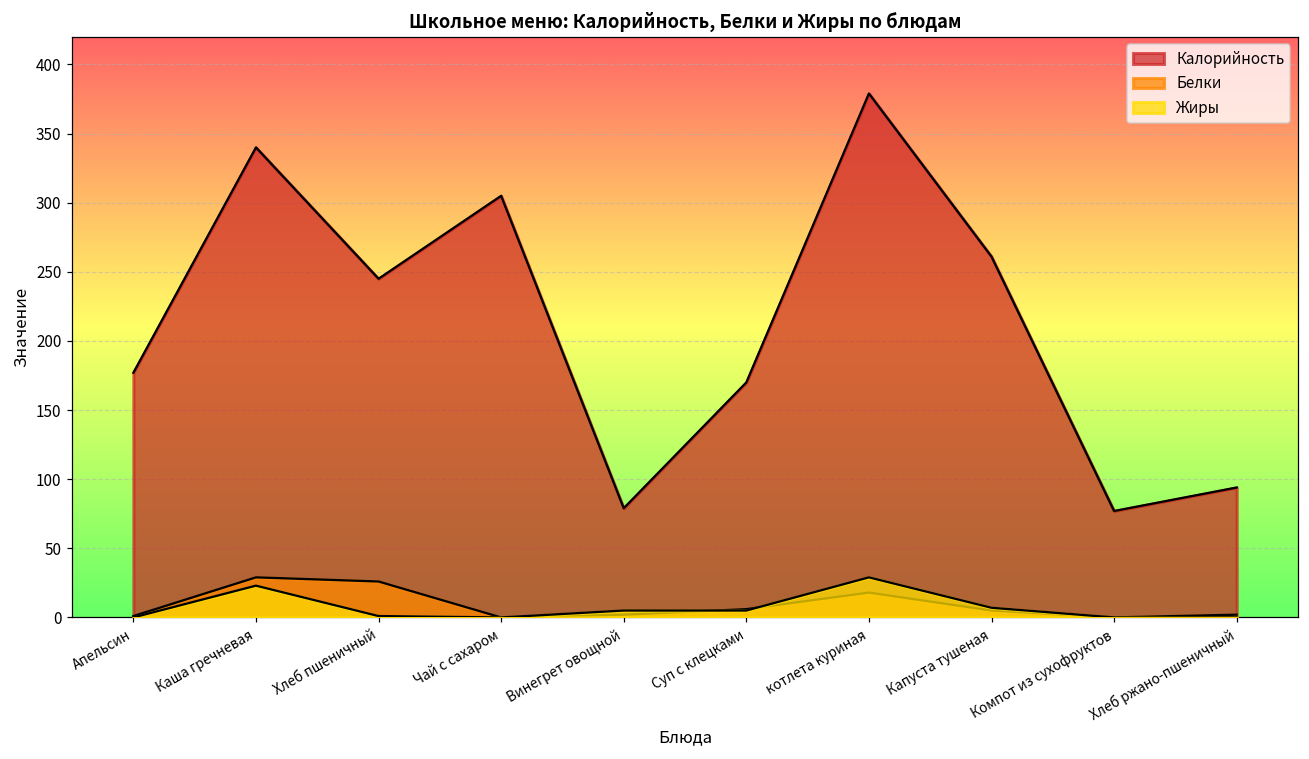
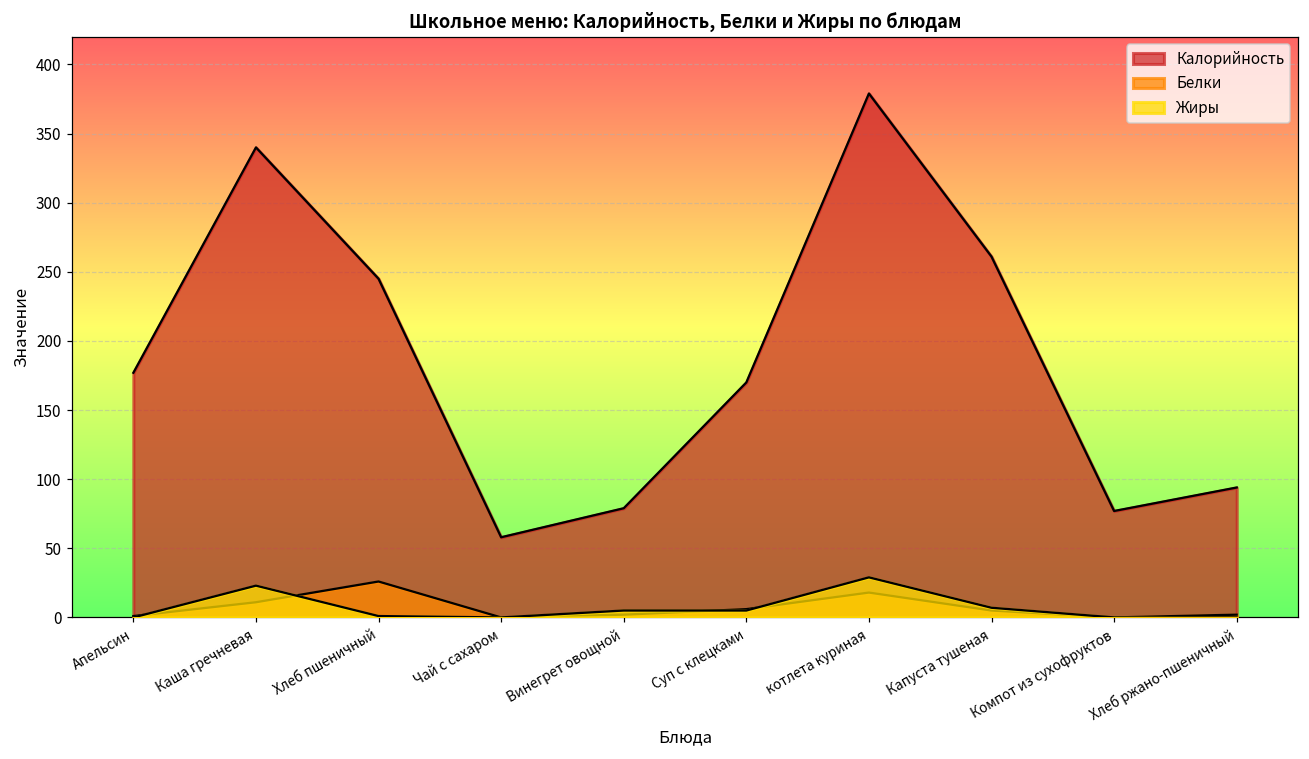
Белки, Каша гречневая: 29 -> 11
Калорийность, Чай с сахаром: 305 -> 58
